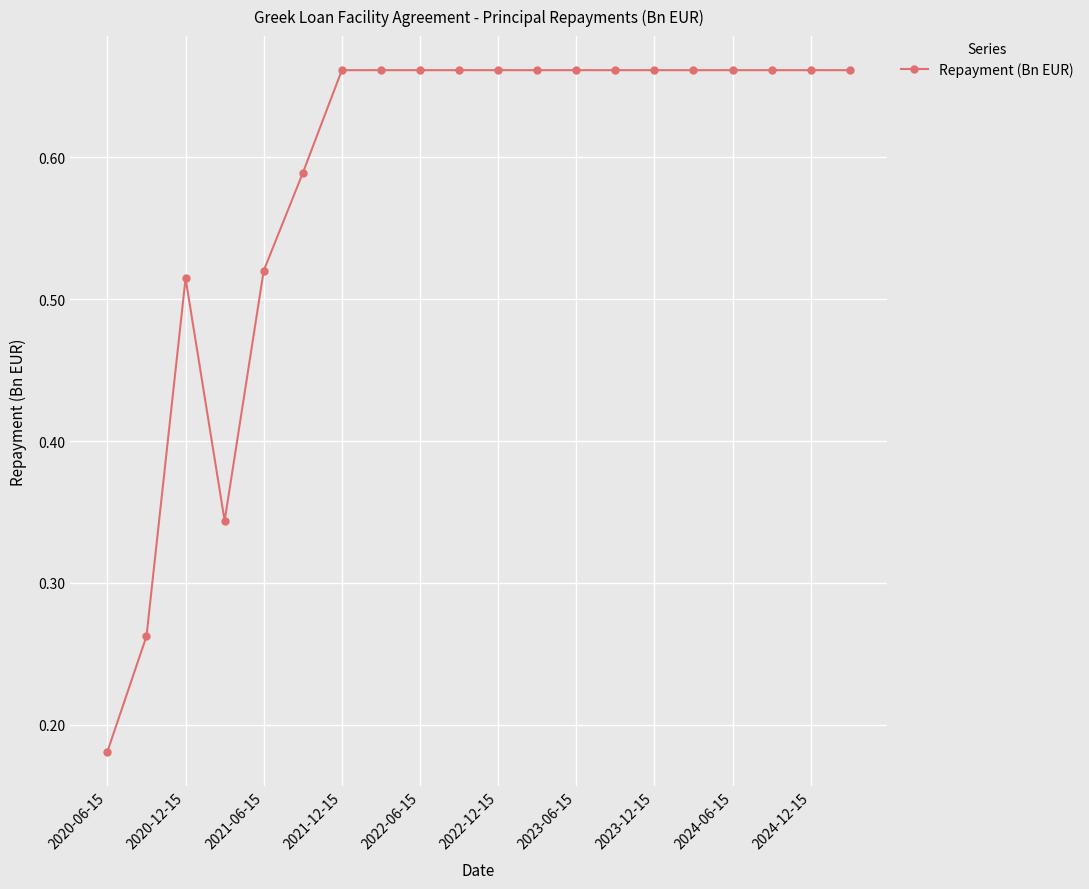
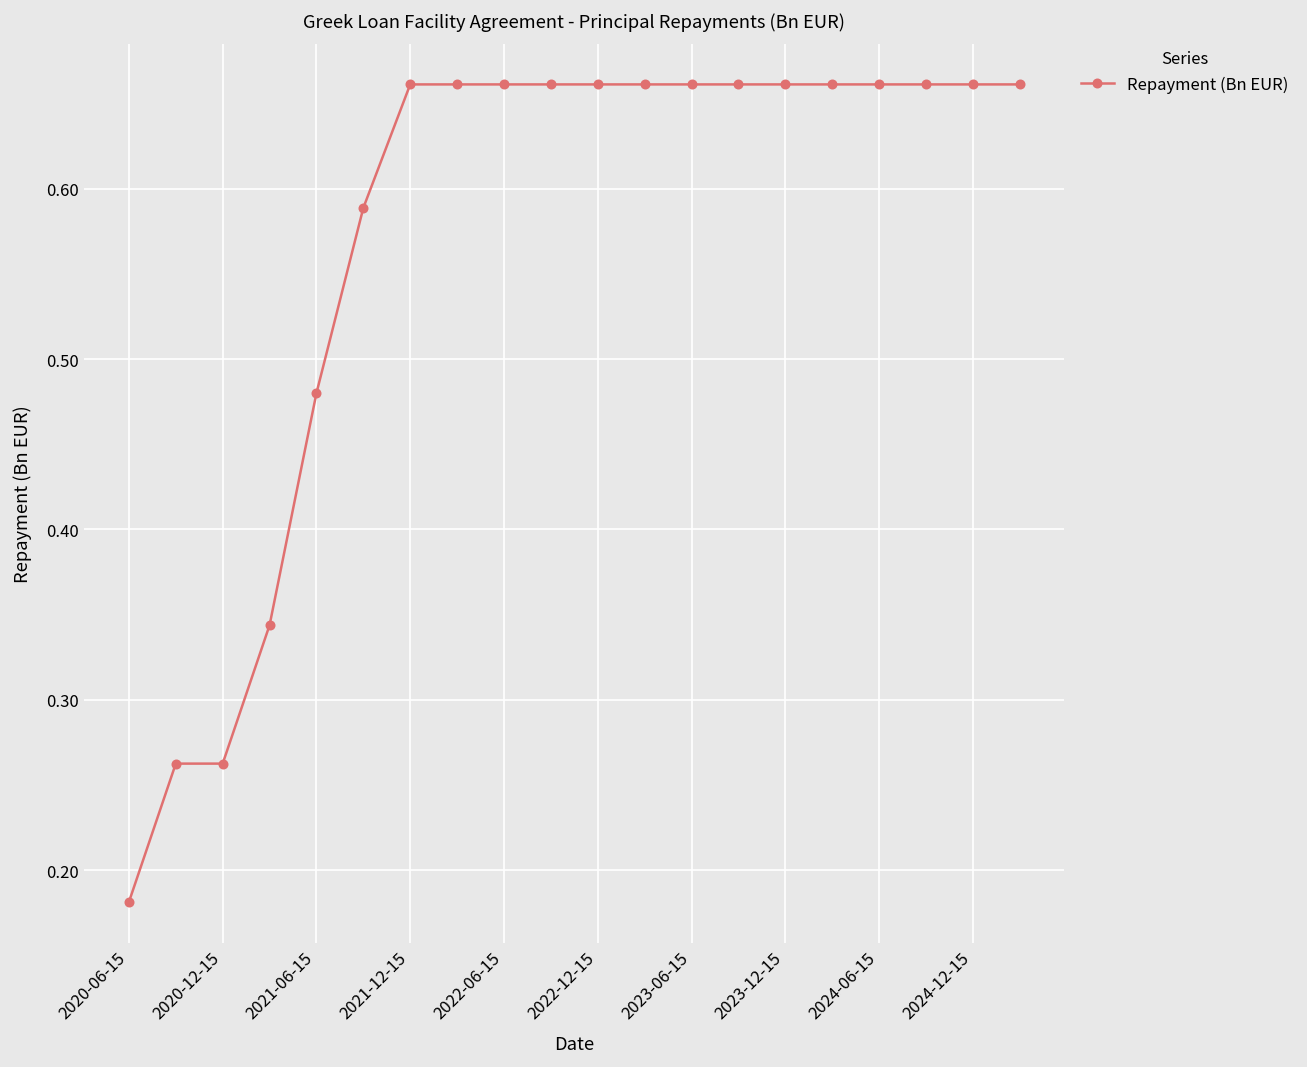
2020-12-15: 0.515 -> 0.263
2021-06-15: 0.52 -> 0.48
